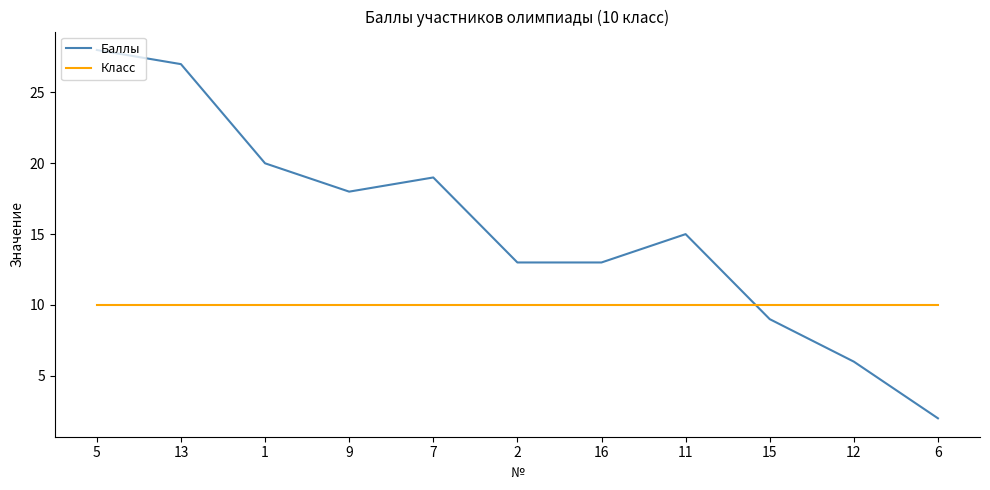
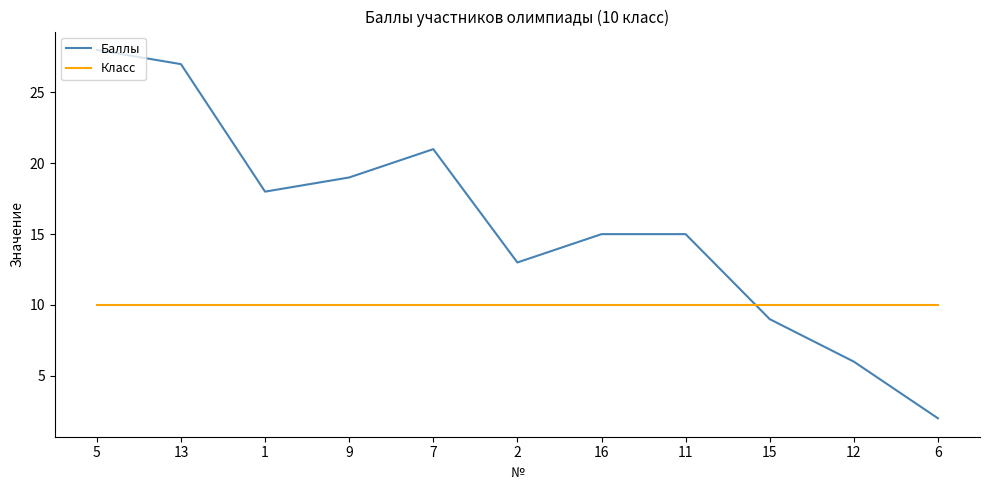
Баллы, 1: 20 -> 18
Баллы, 9: 18 -> 19
Баллы, 7: 19 -> 21
Баллы, 16: 13 -> 15
